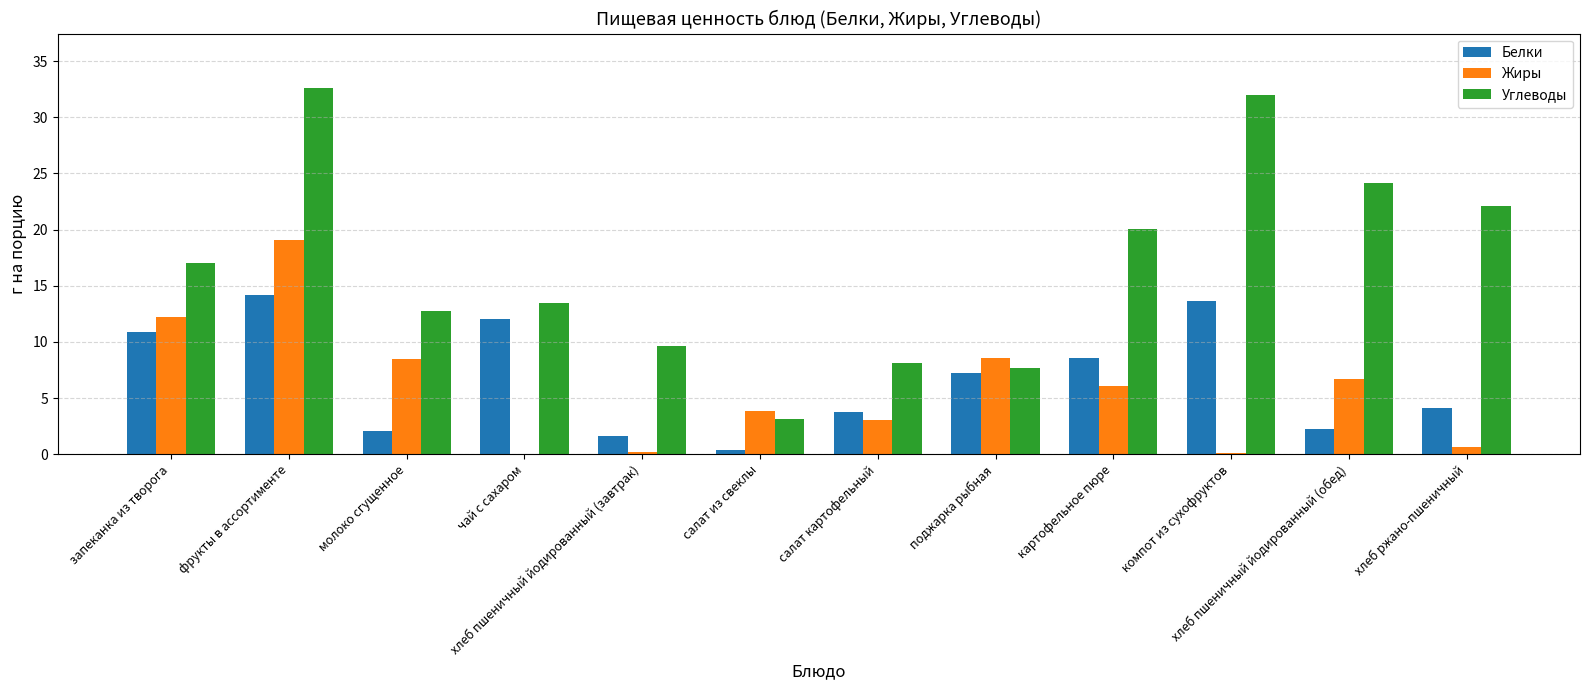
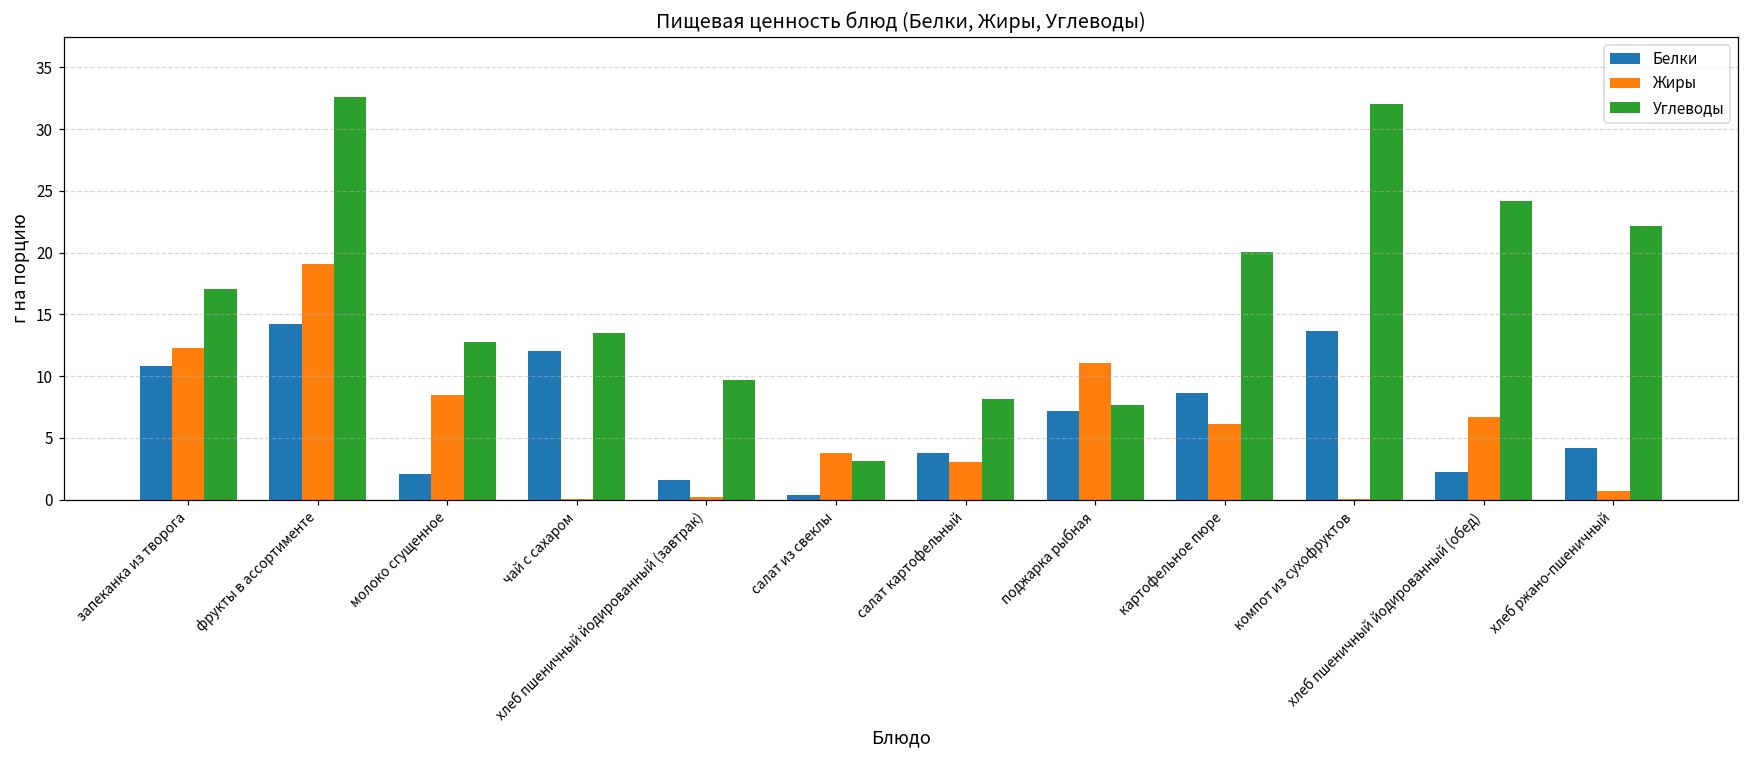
Жиры, поджарка рыбная: 8.5 -> 11.0
